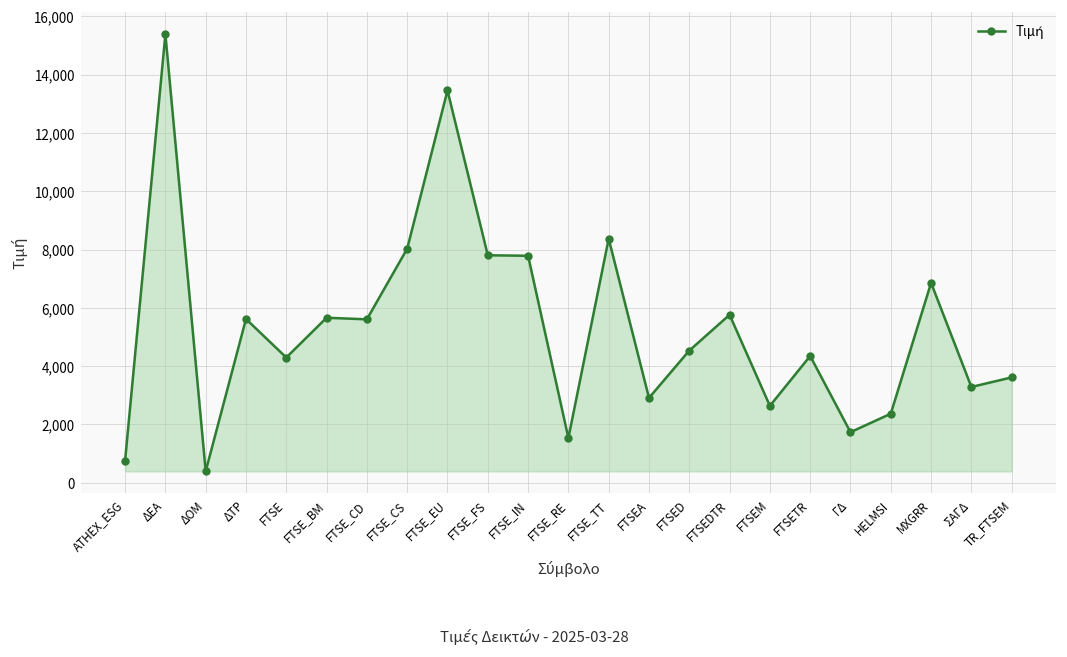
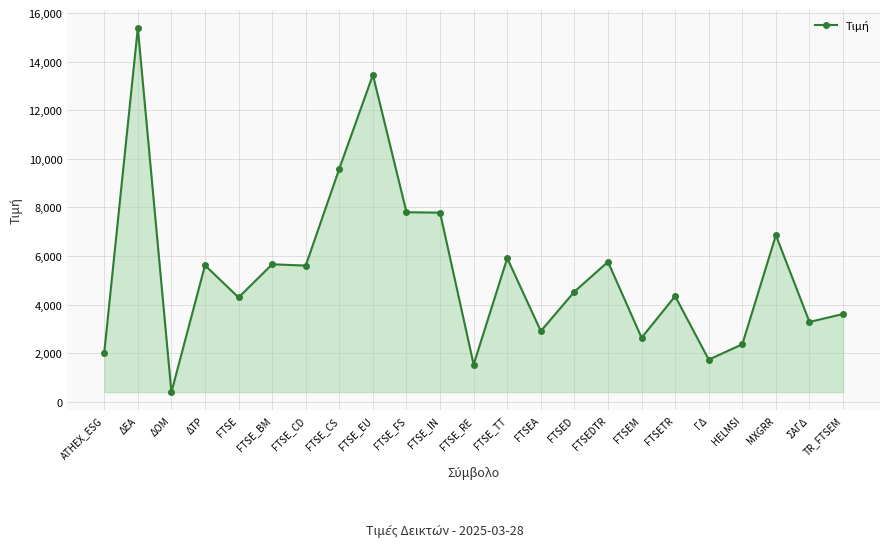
ATHEX_ESG: 800 -> 2,000
FTSE_CS: 8,000 -> 9,600
FTSE_TT: 8,400 -> 5,900
